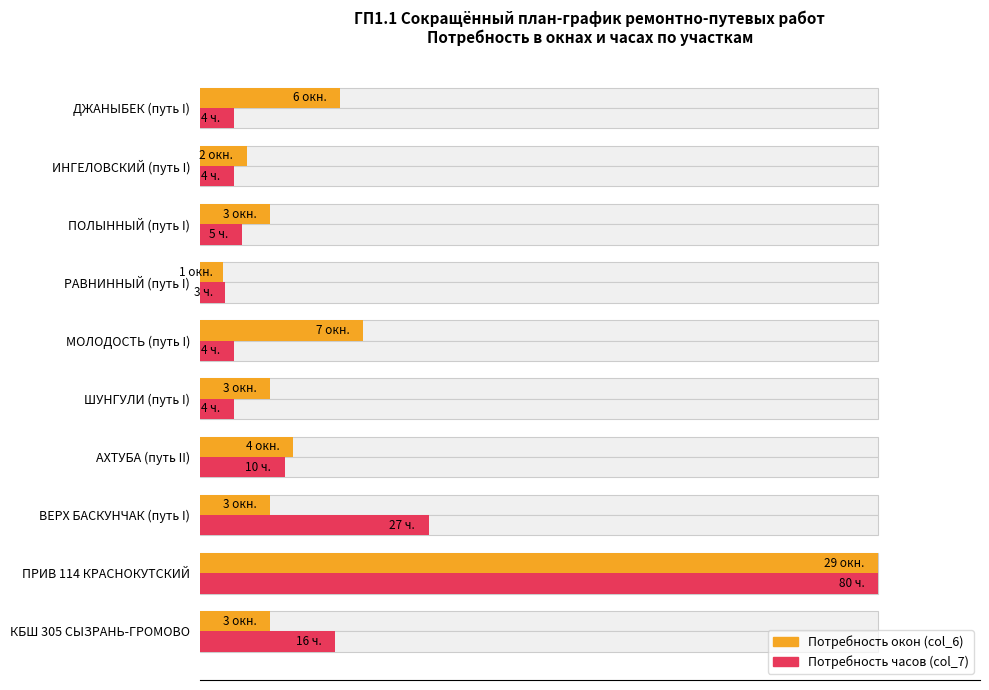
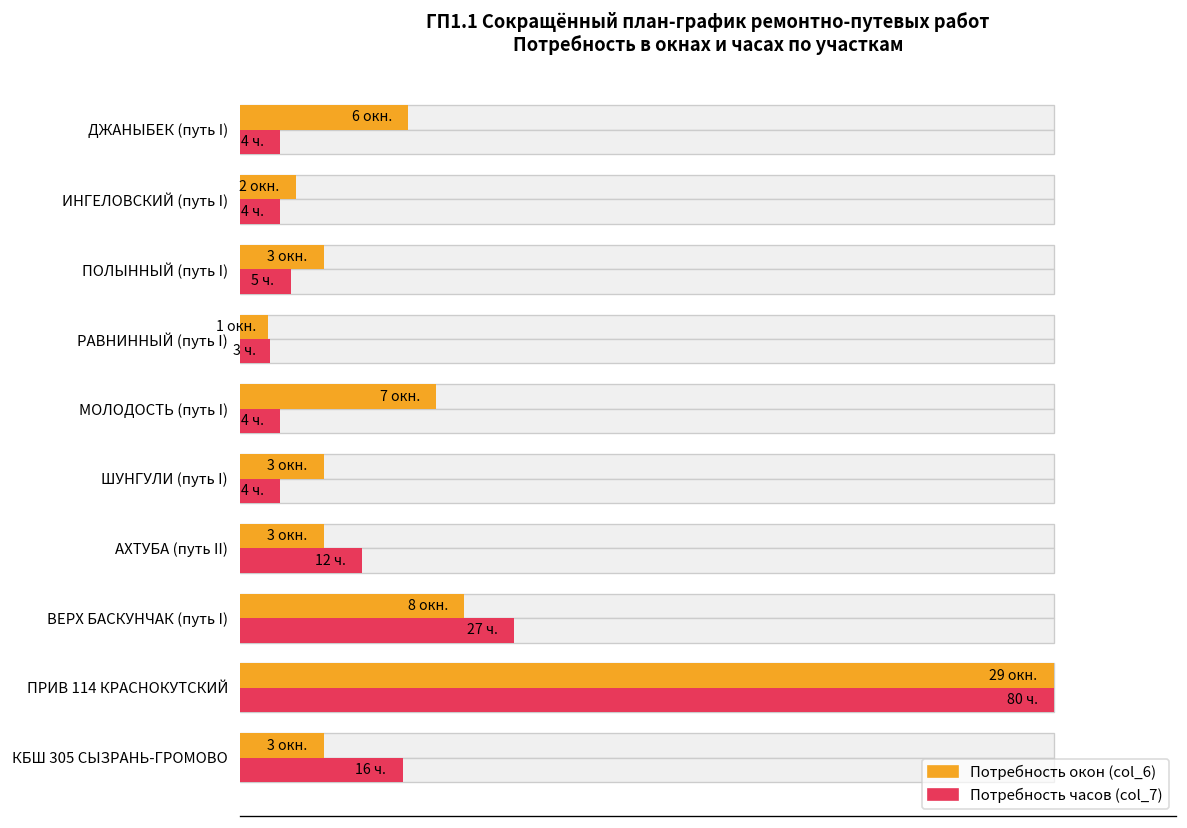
Потребность окон (col_6), АХТУБА (путь II): 4 -> 3
Потребность часов (col_7), АХТУБА (путь II): 10 -> 12
Потребность окон (col_6), ВЕРХ БАСКУНЧАК (путь I): 3 -> 8
